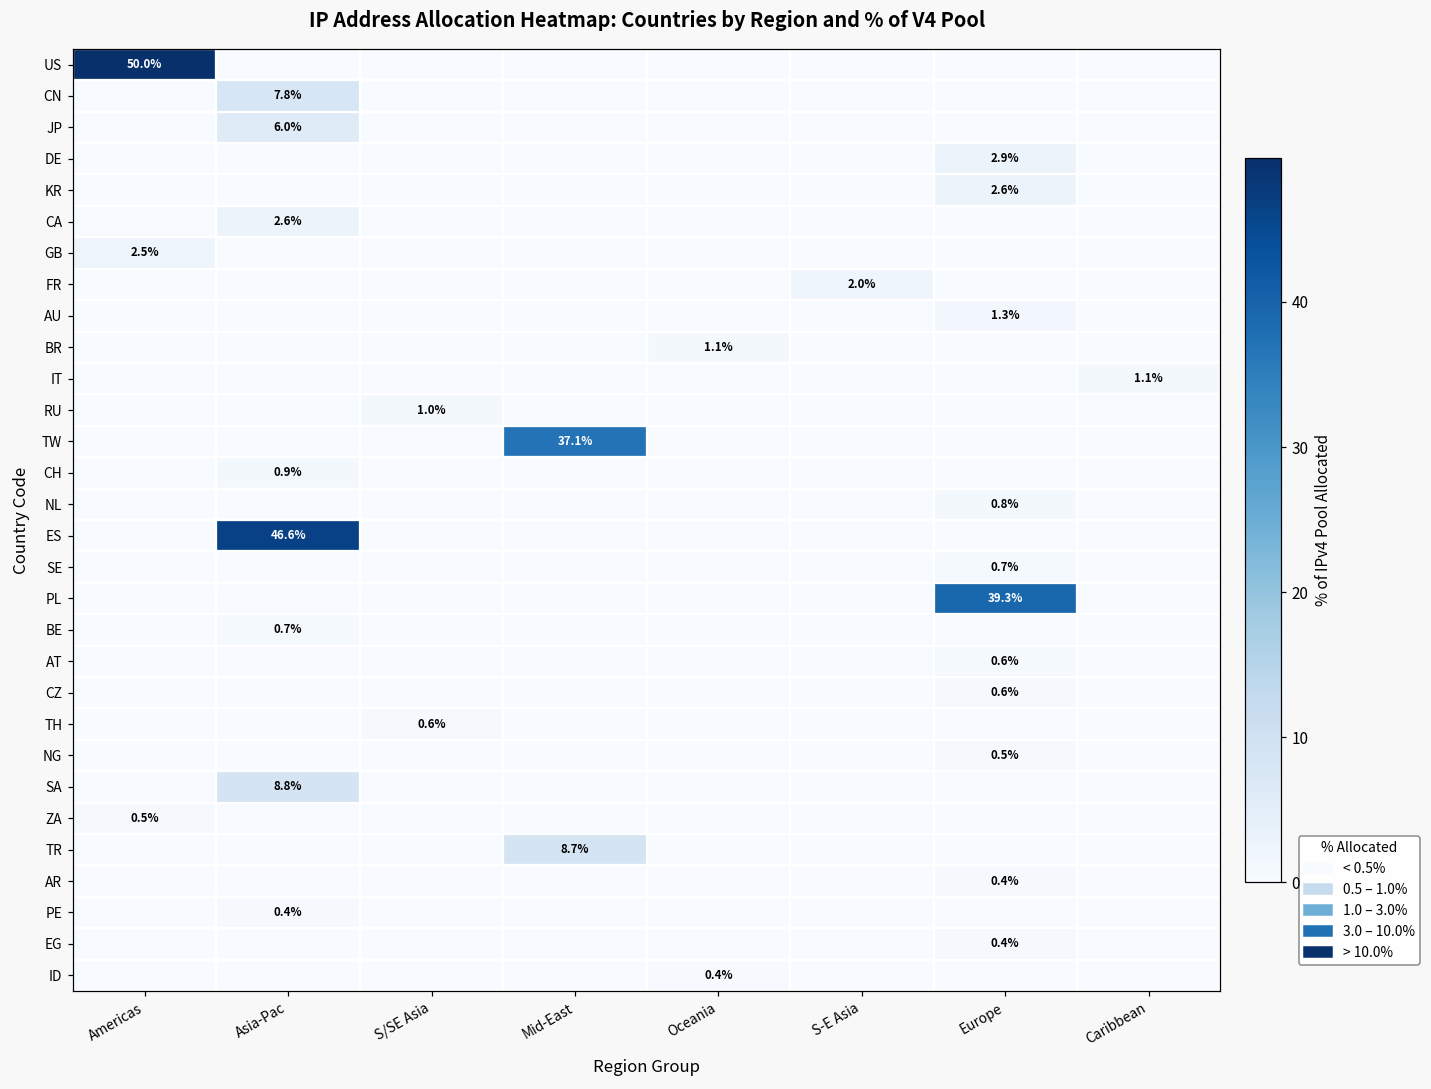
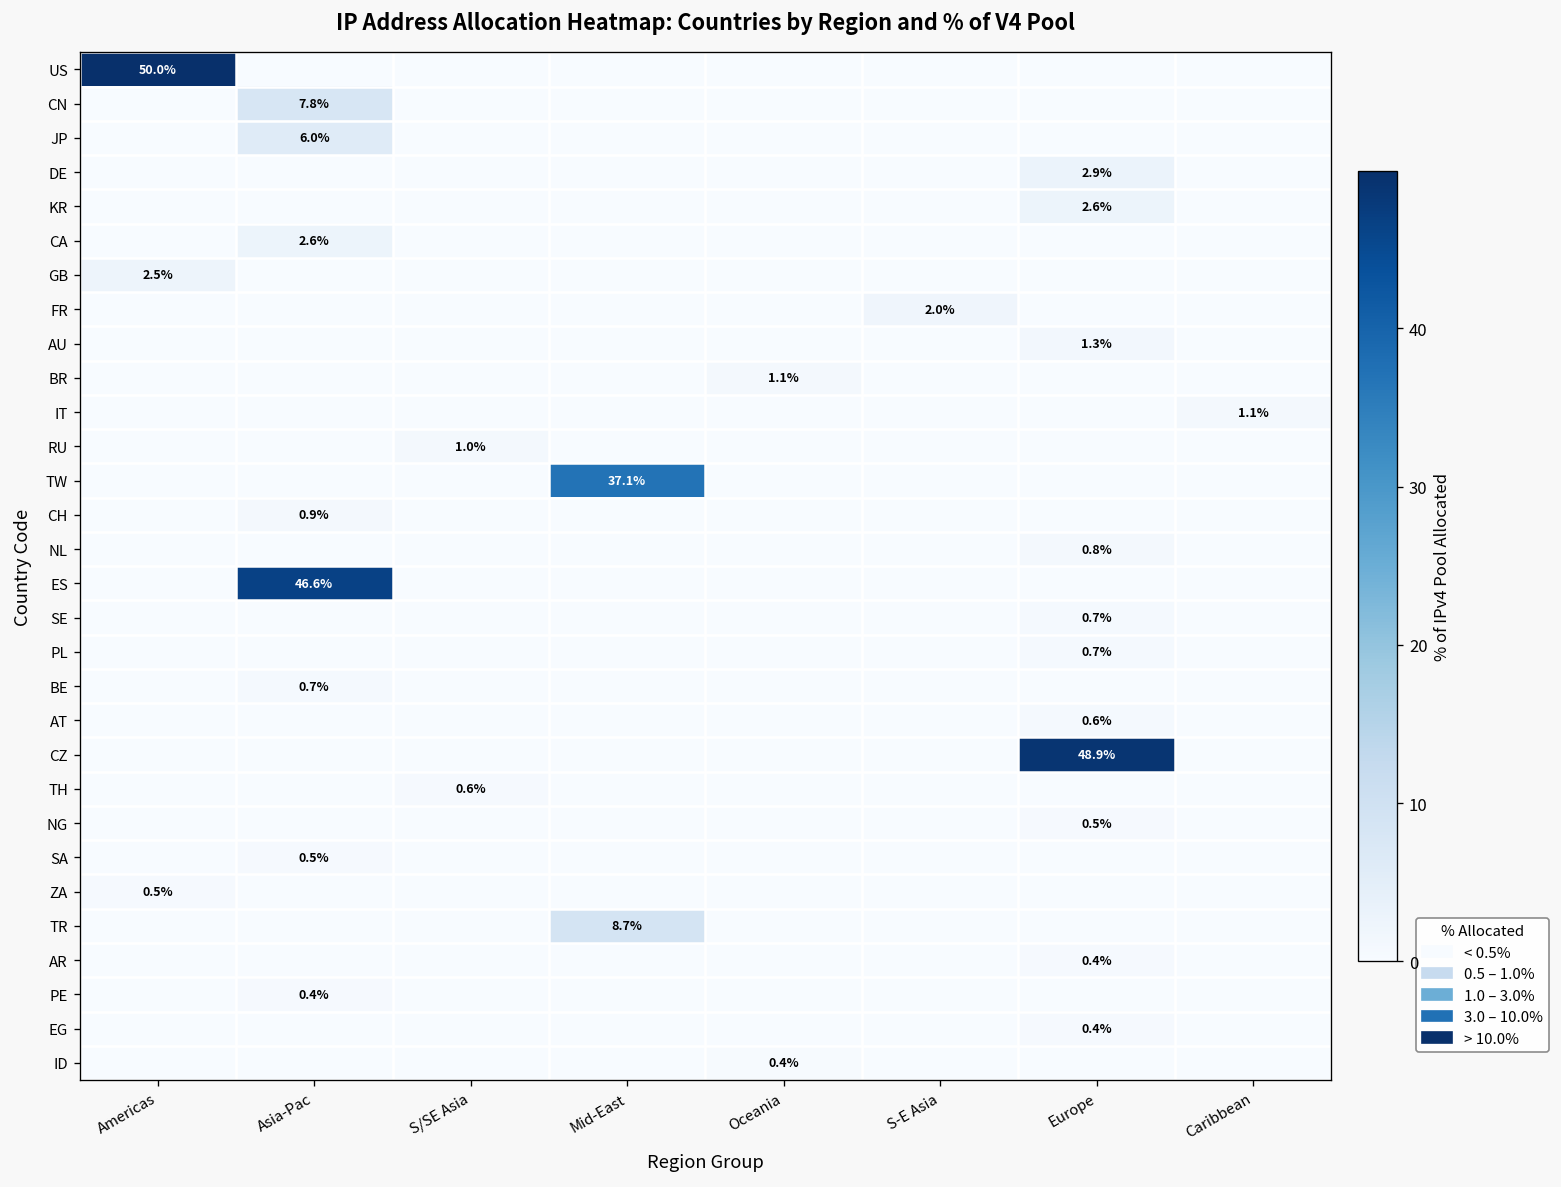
PL, Europe: 39.3% -> 0.7%
CZ, Europe: 0.6% -> 48.9%
SA, Asia-Pac: 8.8% -> 0.5%
